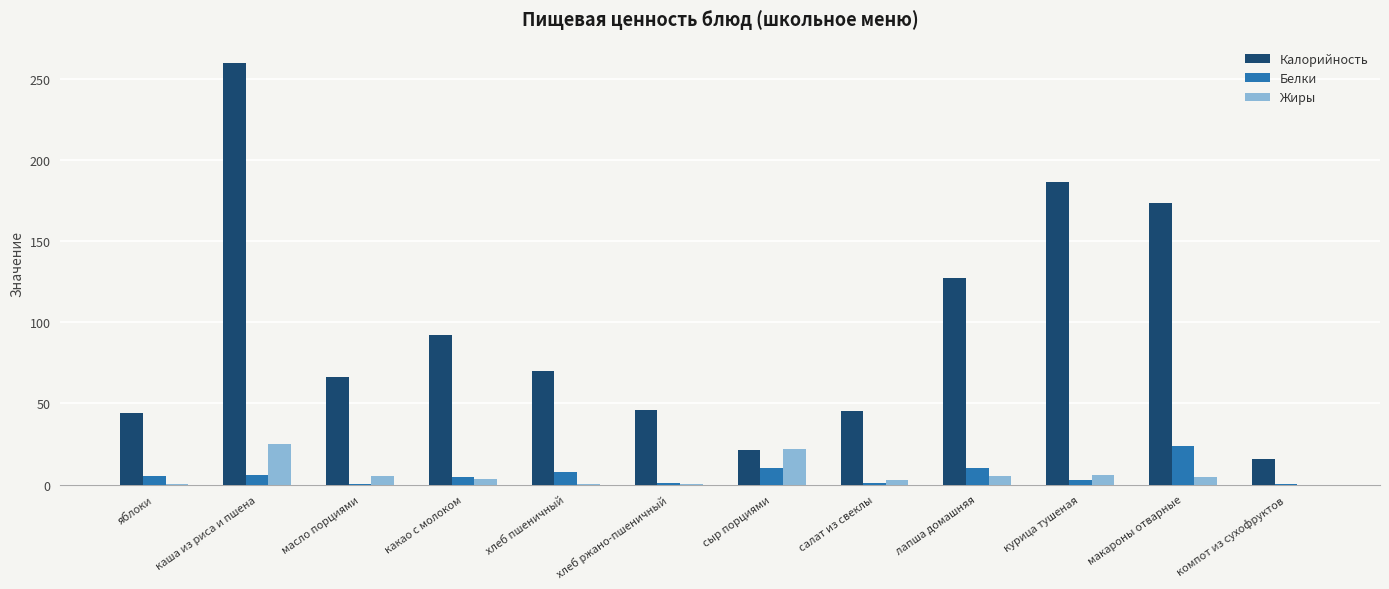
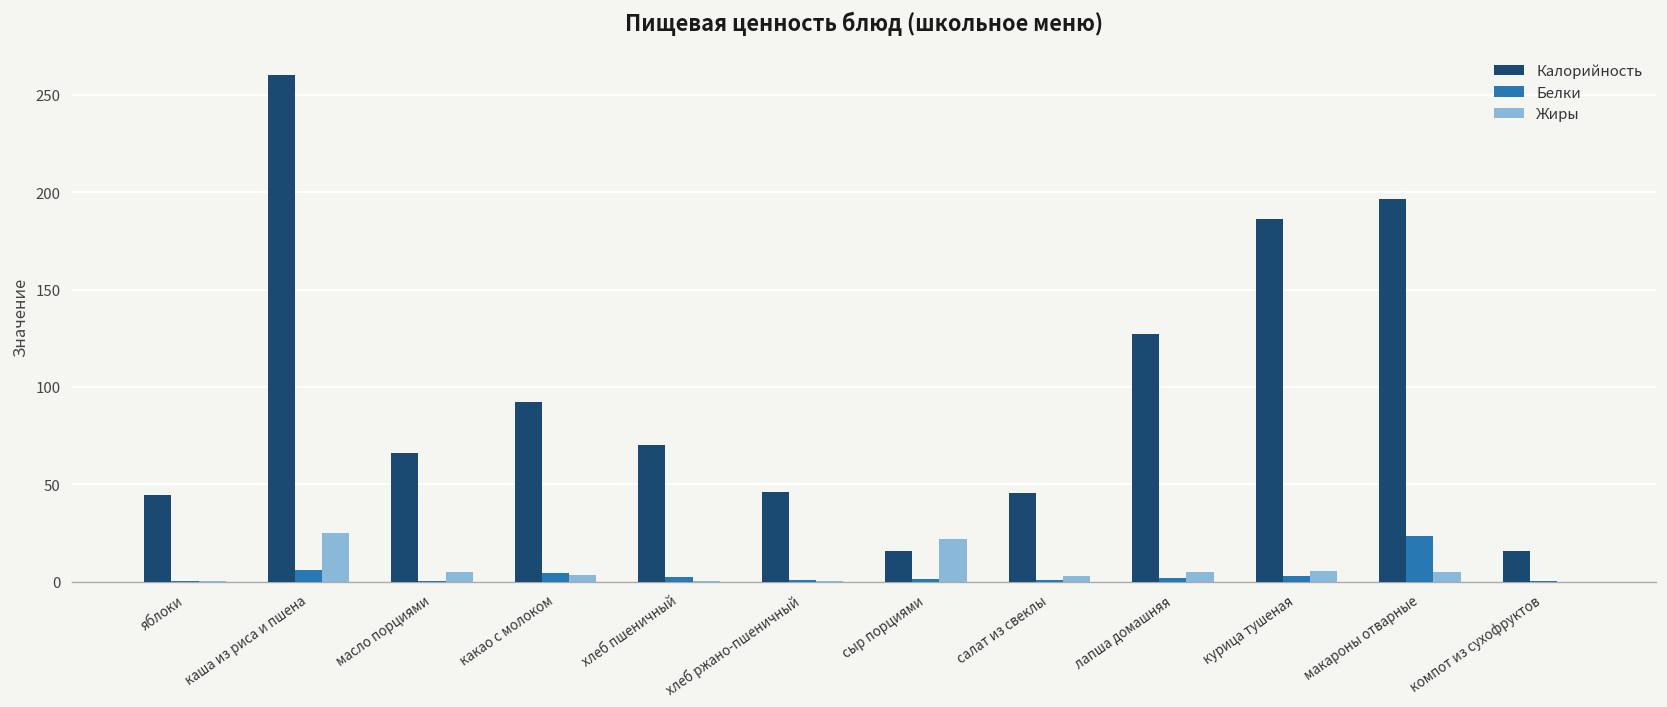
Белки, яблоки: 5 -> 0
Белки, хлеб пшеничный: 8 -> 2
Калорийность, сыр порциями: 21 -> 16
Белки, сыр порциями: 10 -> 1
Белки, лапша домашняя: 10 -> 2
Калорийность, макароны отварные: 174 -> 197
